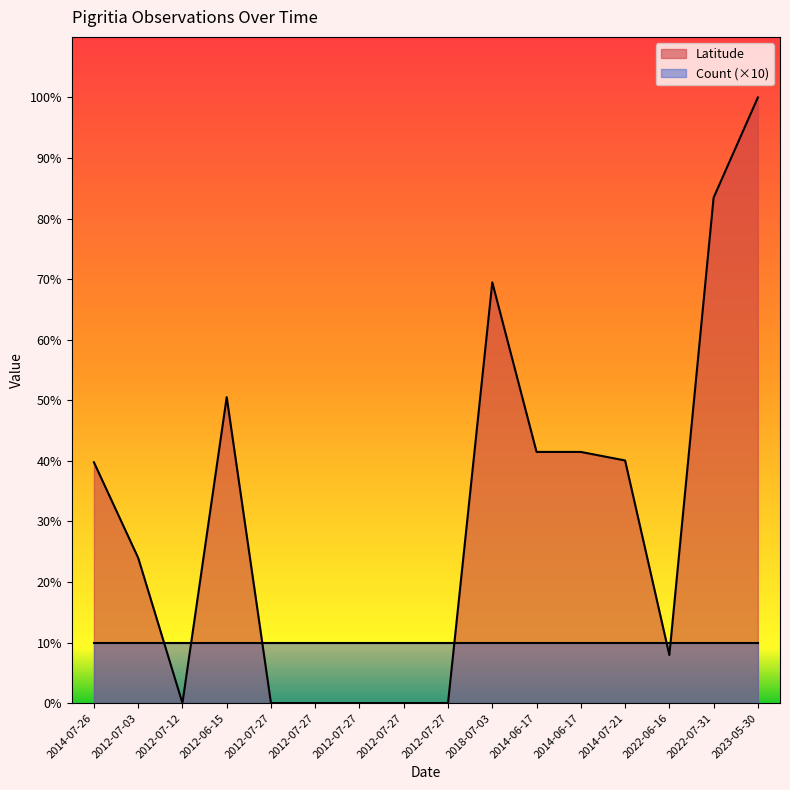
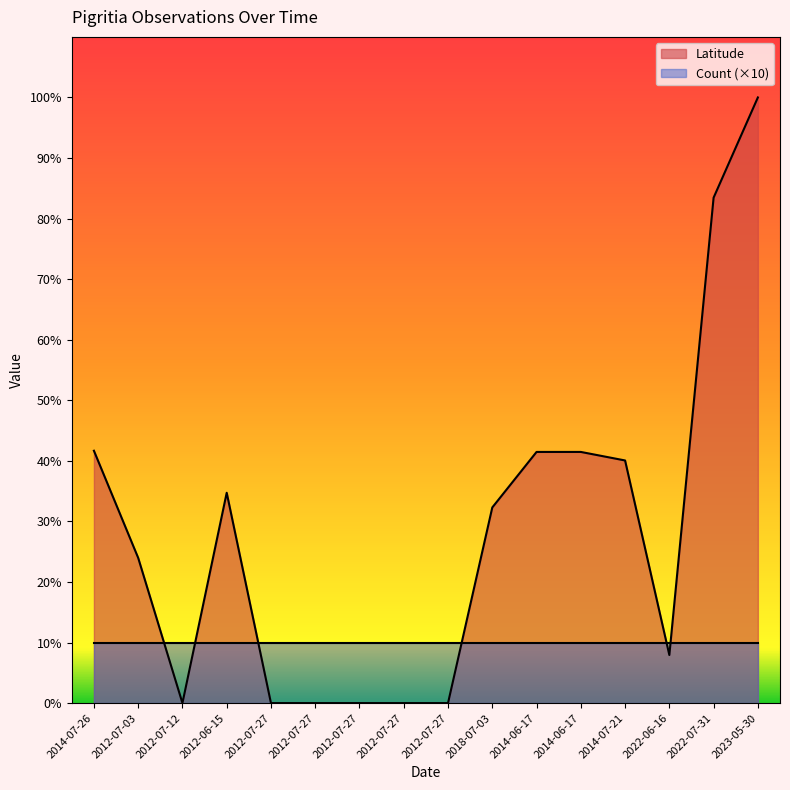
Latitude, 2014-07-26: 40% -> 42%
Latitude, 2012-06-15: 51% -> 35%
Latitude, 2018-07-03: 69% -> 32%
